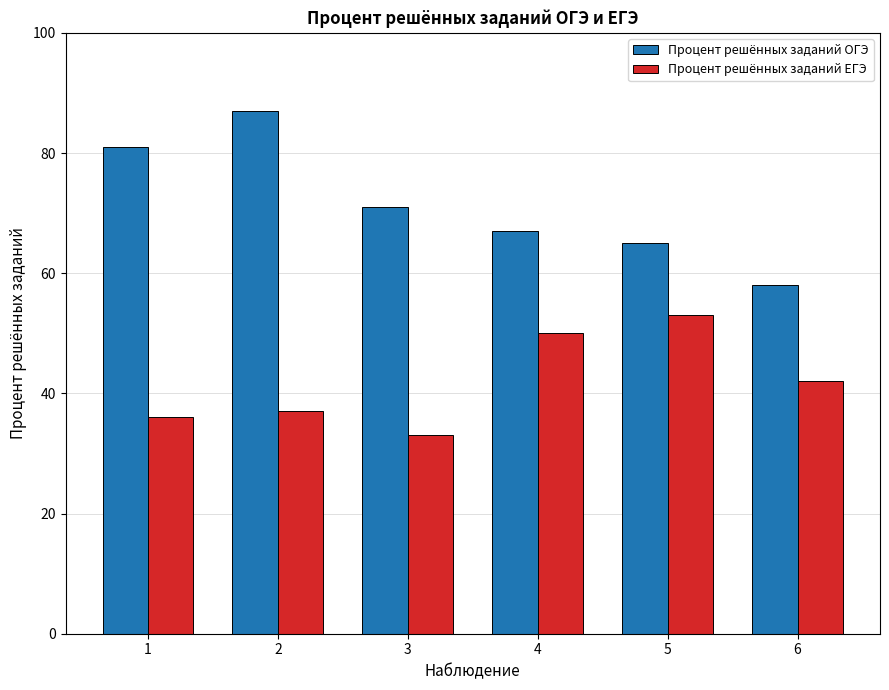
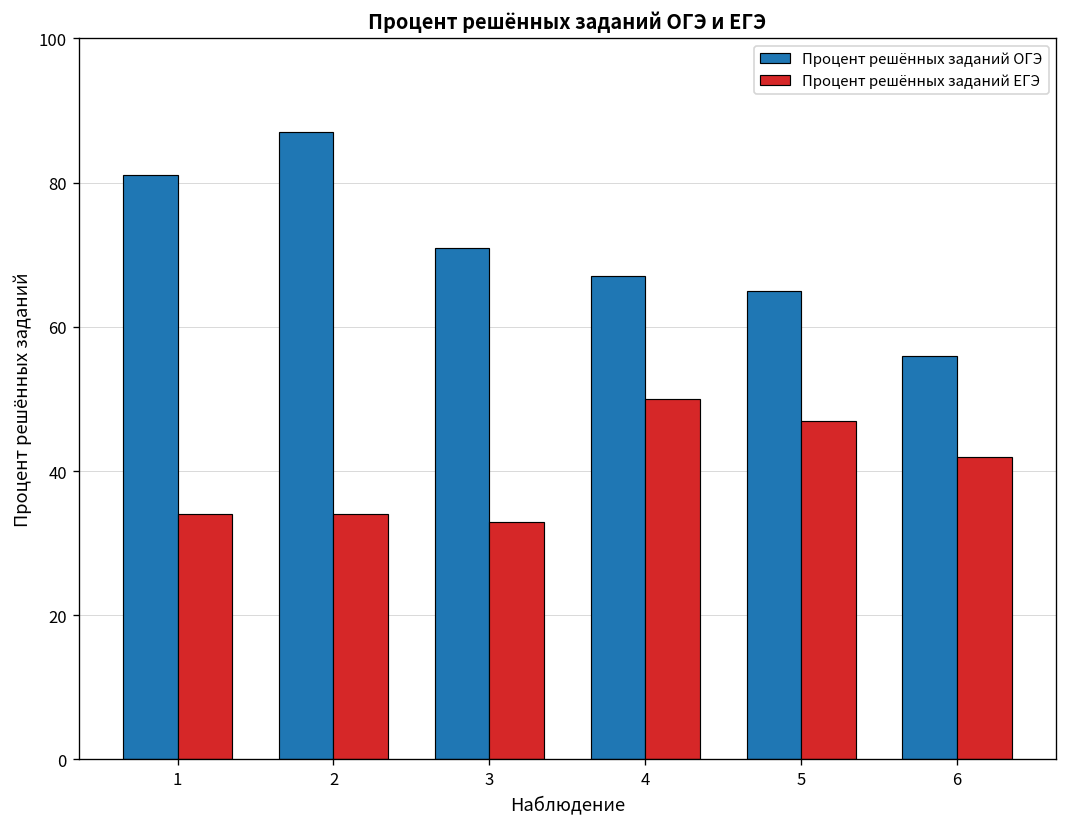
Процент решённых заданий ЕГЭ, 1: 36 -> 34
Процент решённых заданий ЕГЭ, 2: 37 -> 34
Процент решённых заданий ЕГЭ, 5: 53 -> 47
Процент решённых заданий ОГЭ, 6: 58 -> 56
